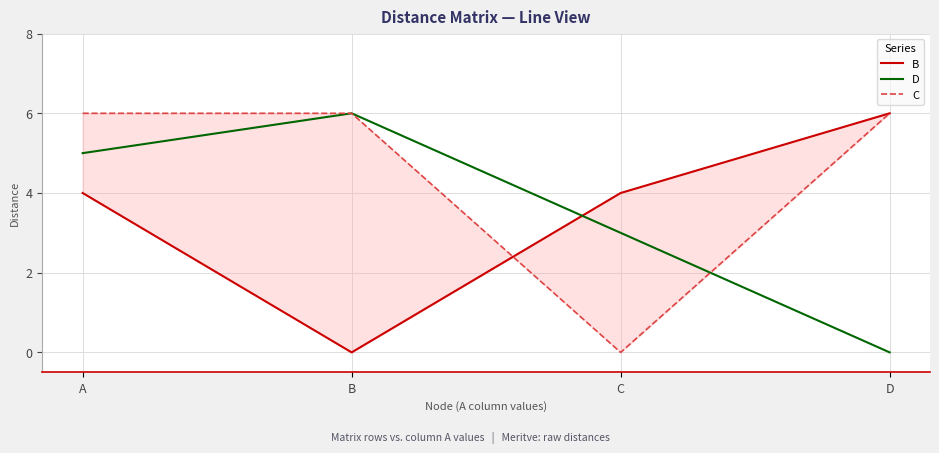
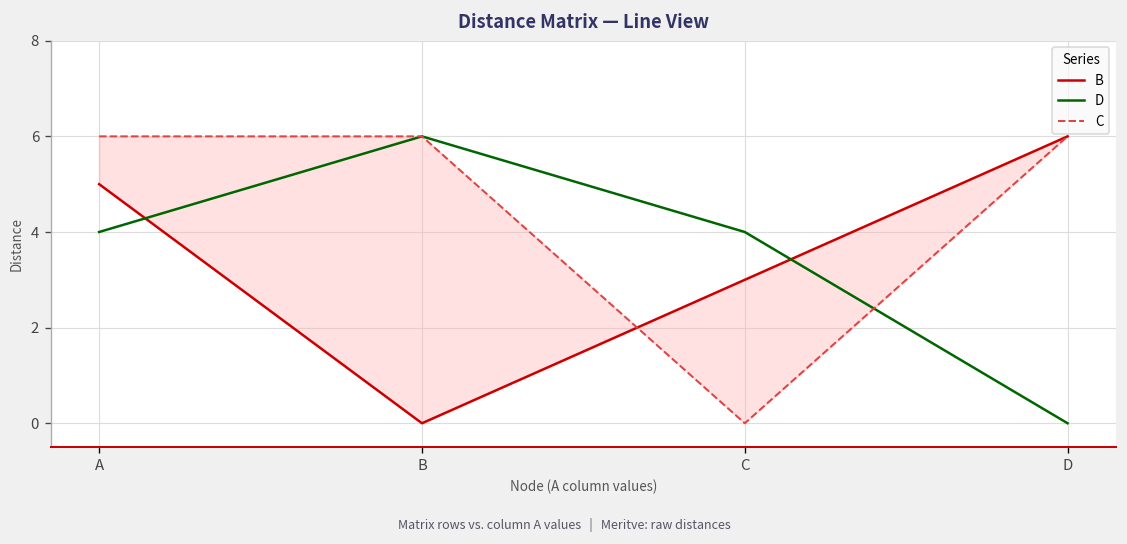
B, A: 4 -> 5
D, A: 5 -> 4
B, C: 4 -> 3
D, C: 3 -> 4
